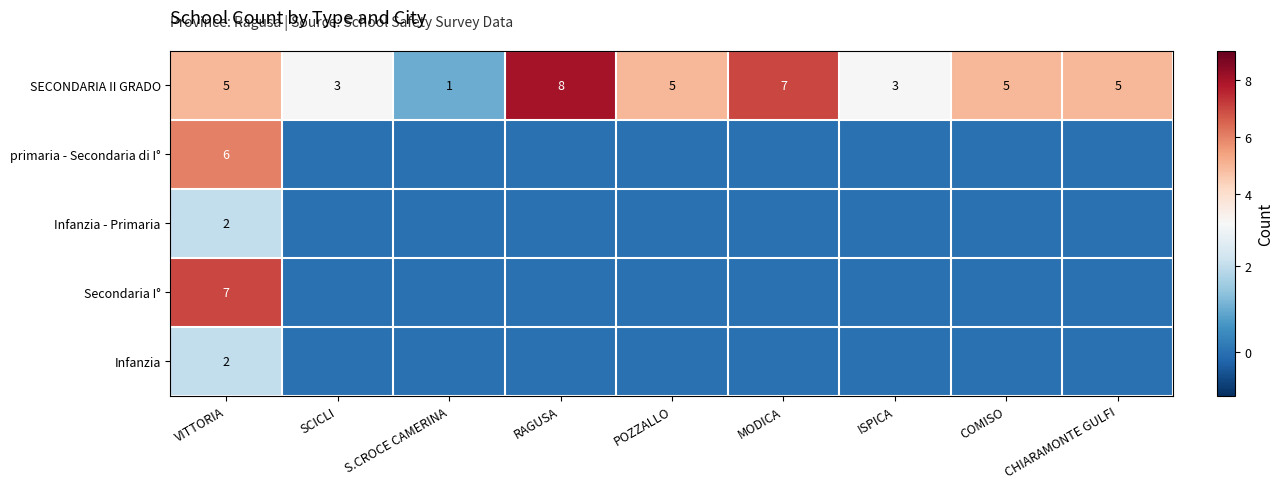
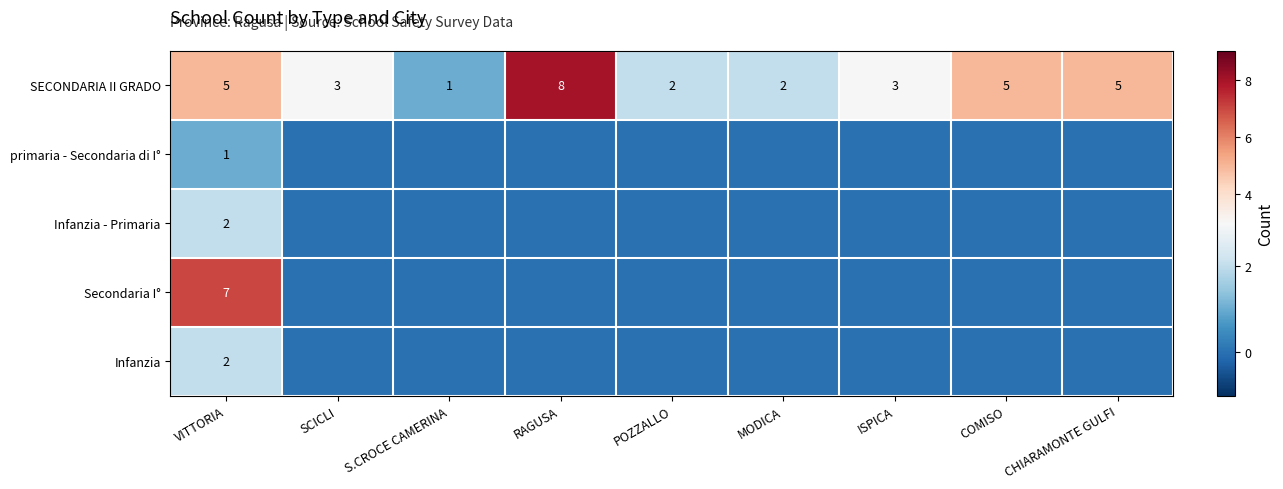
SECONDARIA II GRADO, POZZALLO: 5 -> 2
SECONDARIA II GRADO, MODICA: 7 -> 2
primaria - Secondaria di I°, VITTORIA: 6 -> 1
